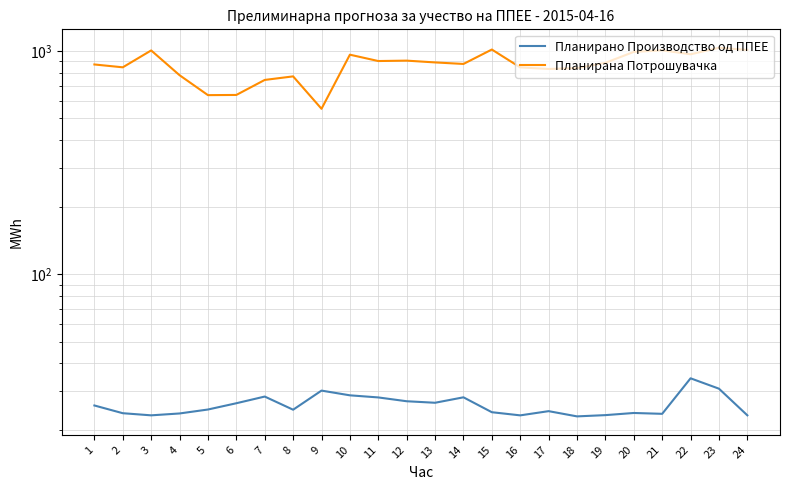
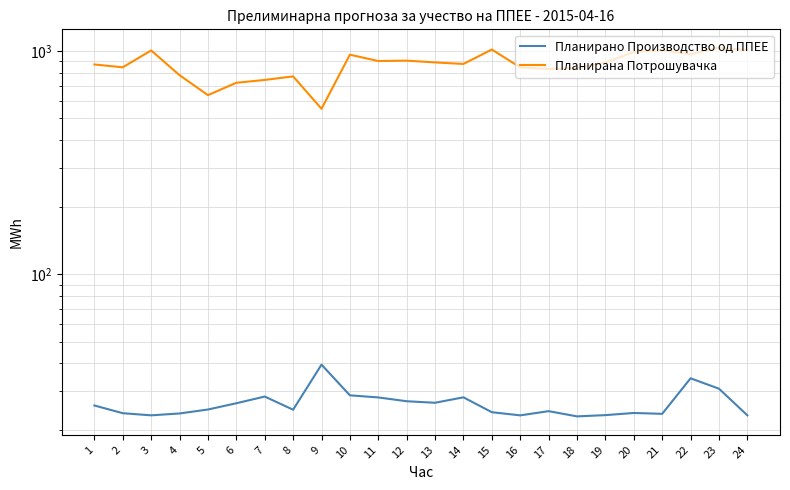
Планирана Потрошувачка, 6: 640 -> 720
Планирано Производство од ППЕЕ, 9: 30 -> 39
